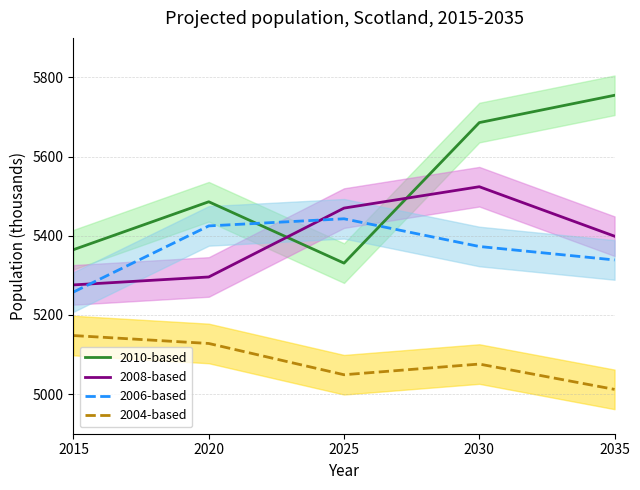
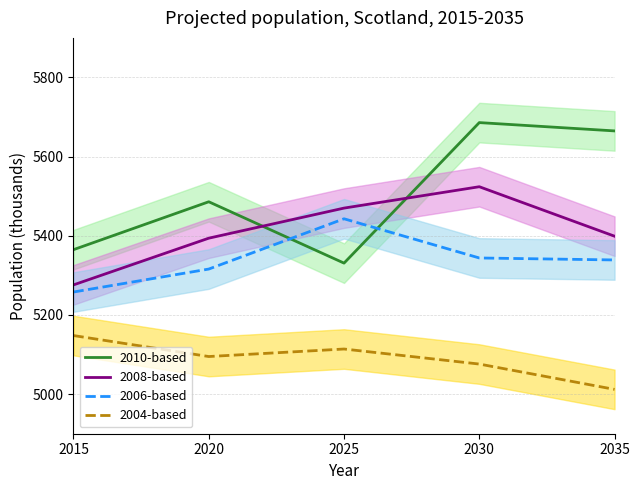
2008-based, 2020: 5300 -> 5390
2006-based, 2020: 5430 -> 5320
2004-based, 2020: 5130 -> 5100
2004-based, 2025: 5050 -> 5110
2006-based, 2030: 5370 -> 5340
2010-based, 2035: 5760 -> 5670
